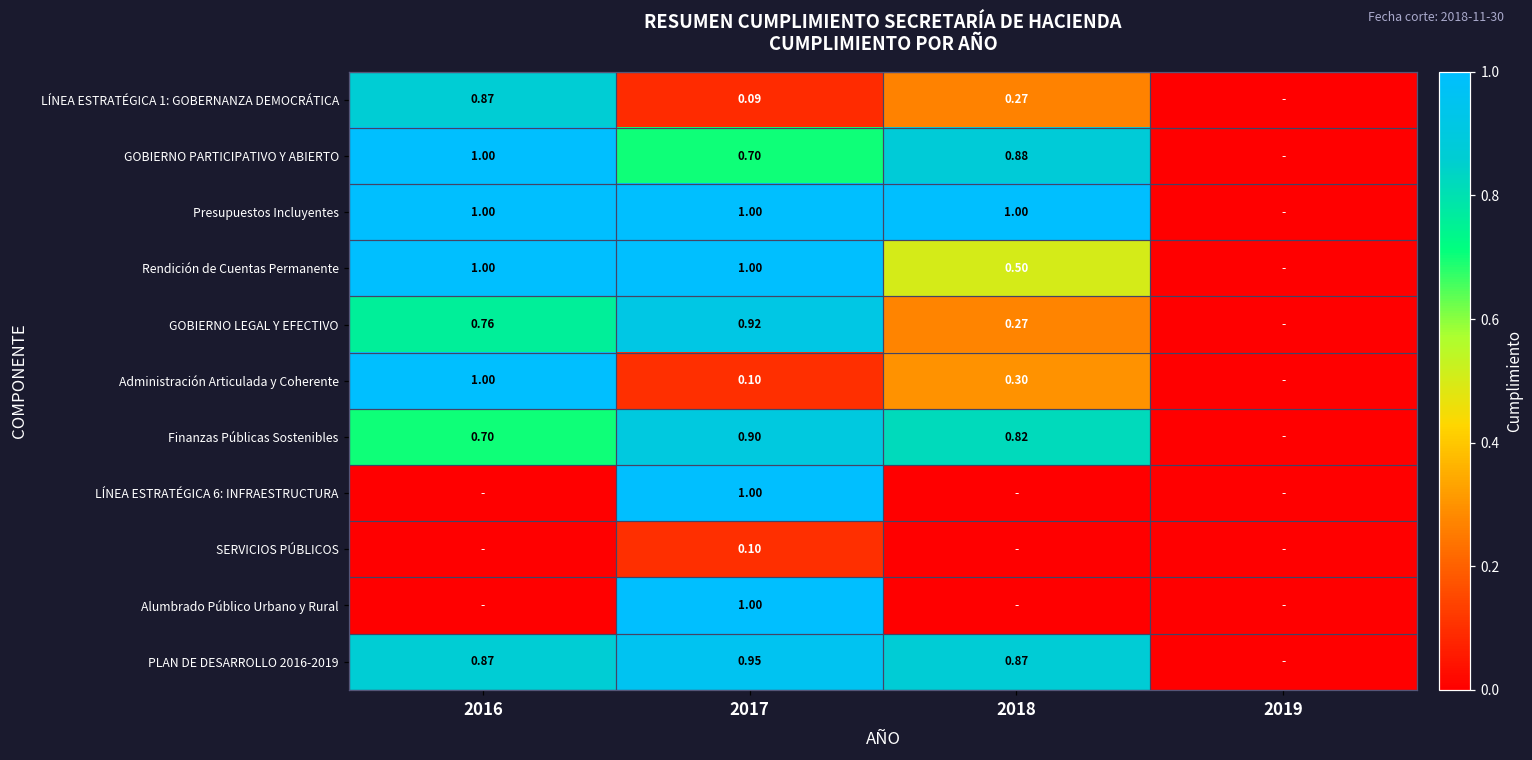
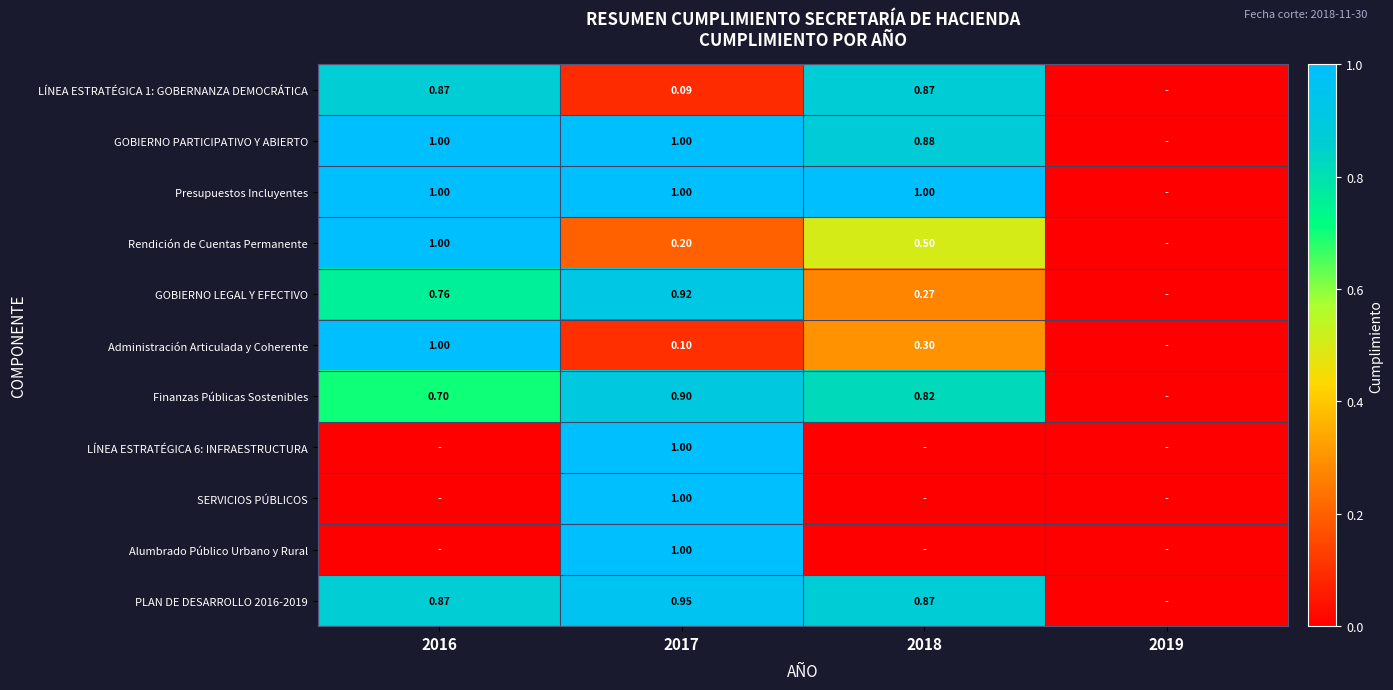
LÍNEA ESTRATÉGICA 1: GOBERNANZA DEMOCRÁTICA, 2018: 0.27 -> 0.87
GOBIERNO PARTICIPATIVO Y ABIERTO, 2017: 0.70 -> 1.00
Rendición de Cuentas Permanente, 2017: 1.00 -> 0.20
SERVICIOS PÚBLICOS, 2017: 0.10 -> 1.00
